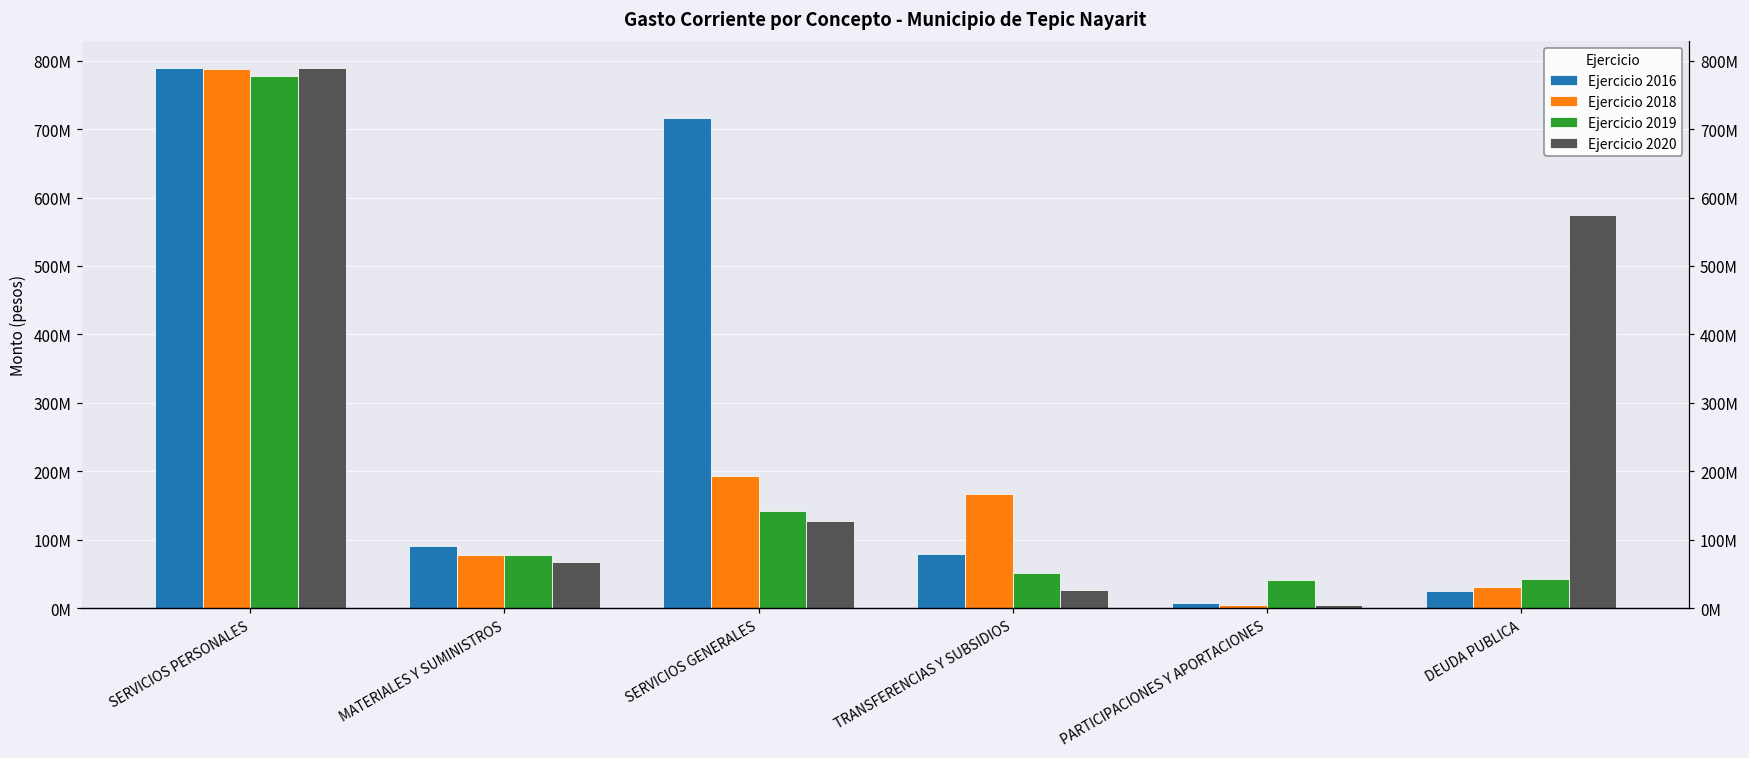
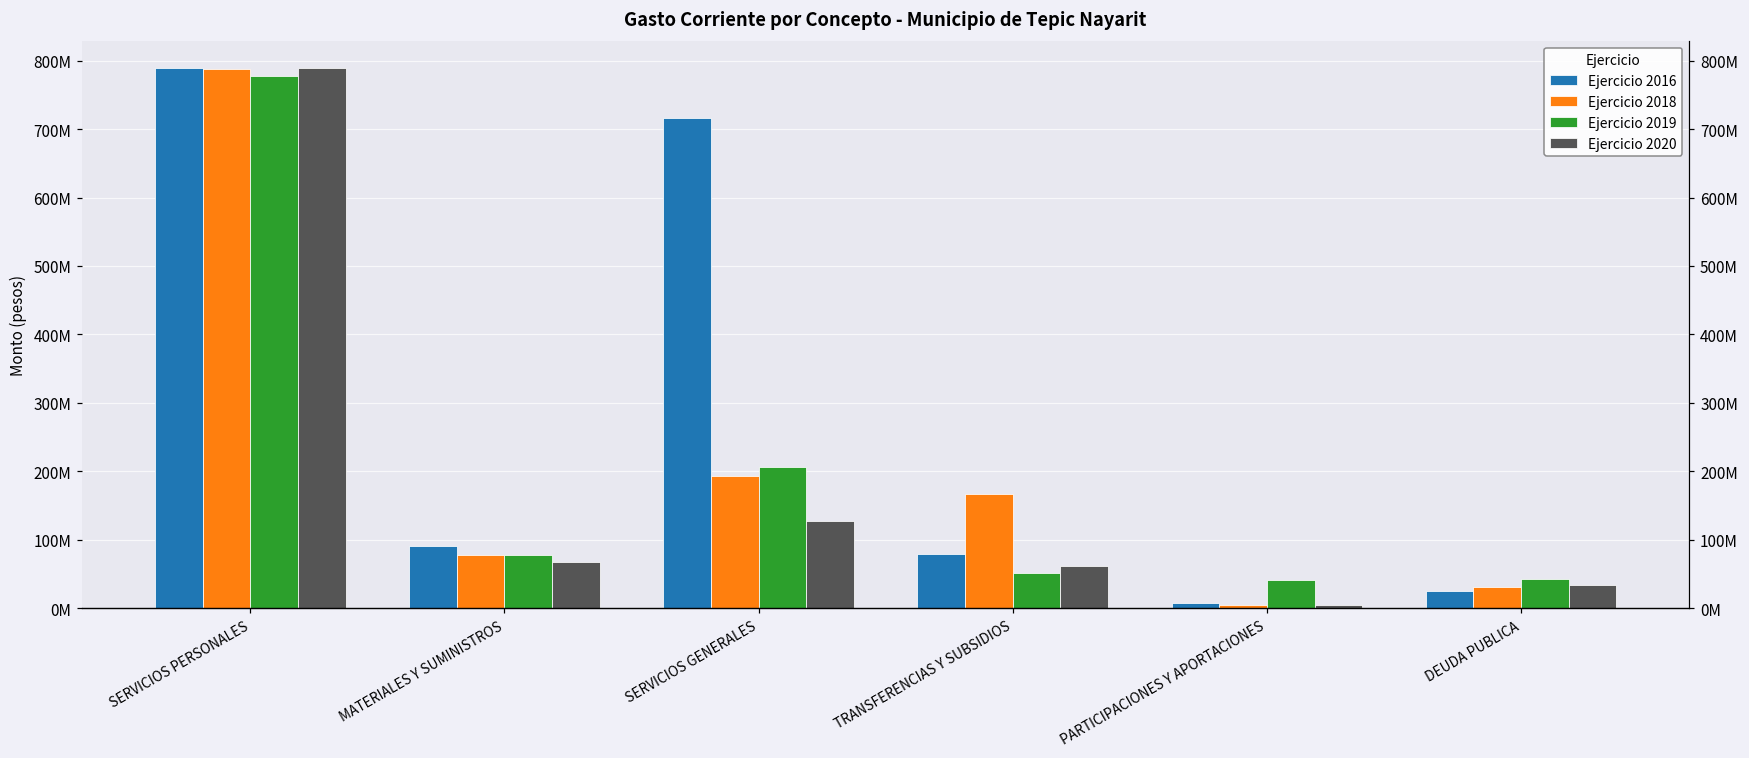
Ejercicio 2019, SERVICIOS GENERALES: 140000000 -> 210000000
Ejercicio 2020, TRANSFERENCIAS Y SUBSIDIOS: 30000000 -> 60000000
Ejercicio 2020, DEUDA PUBLICA: 570000000 -> 30000000
